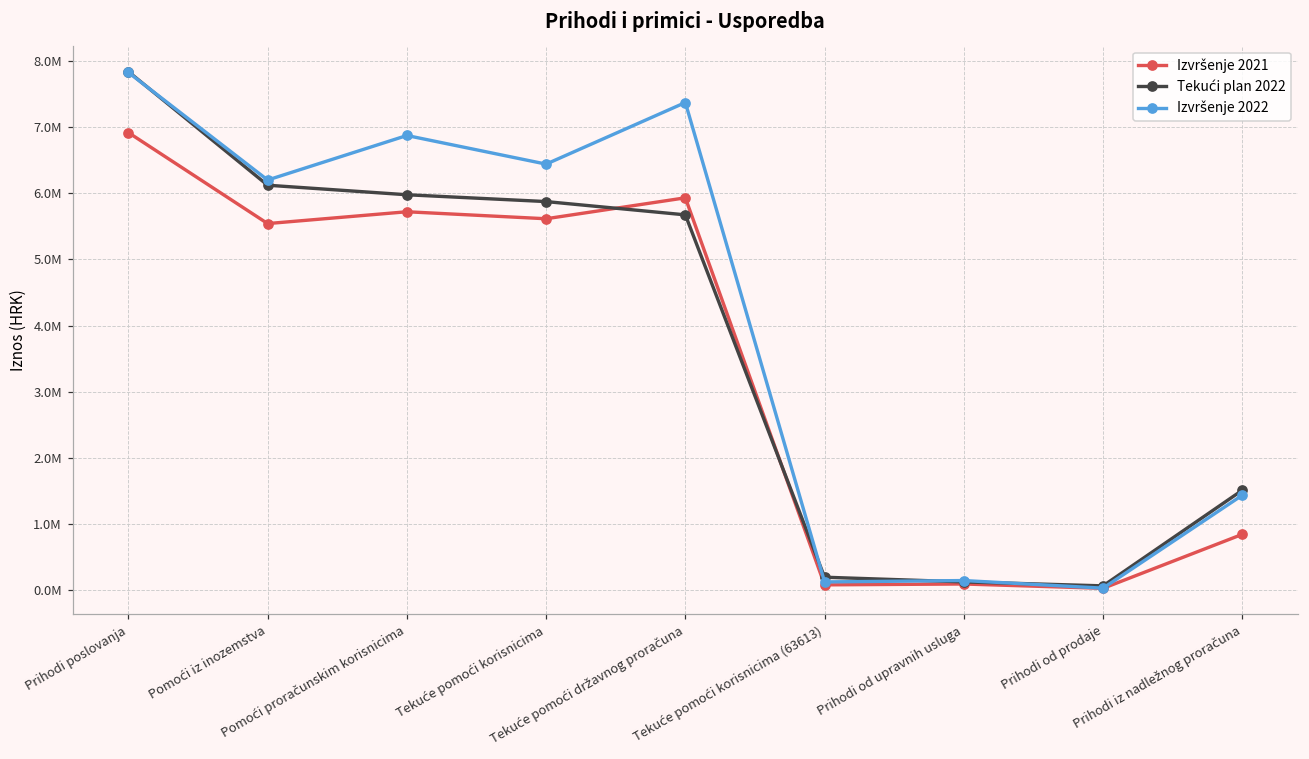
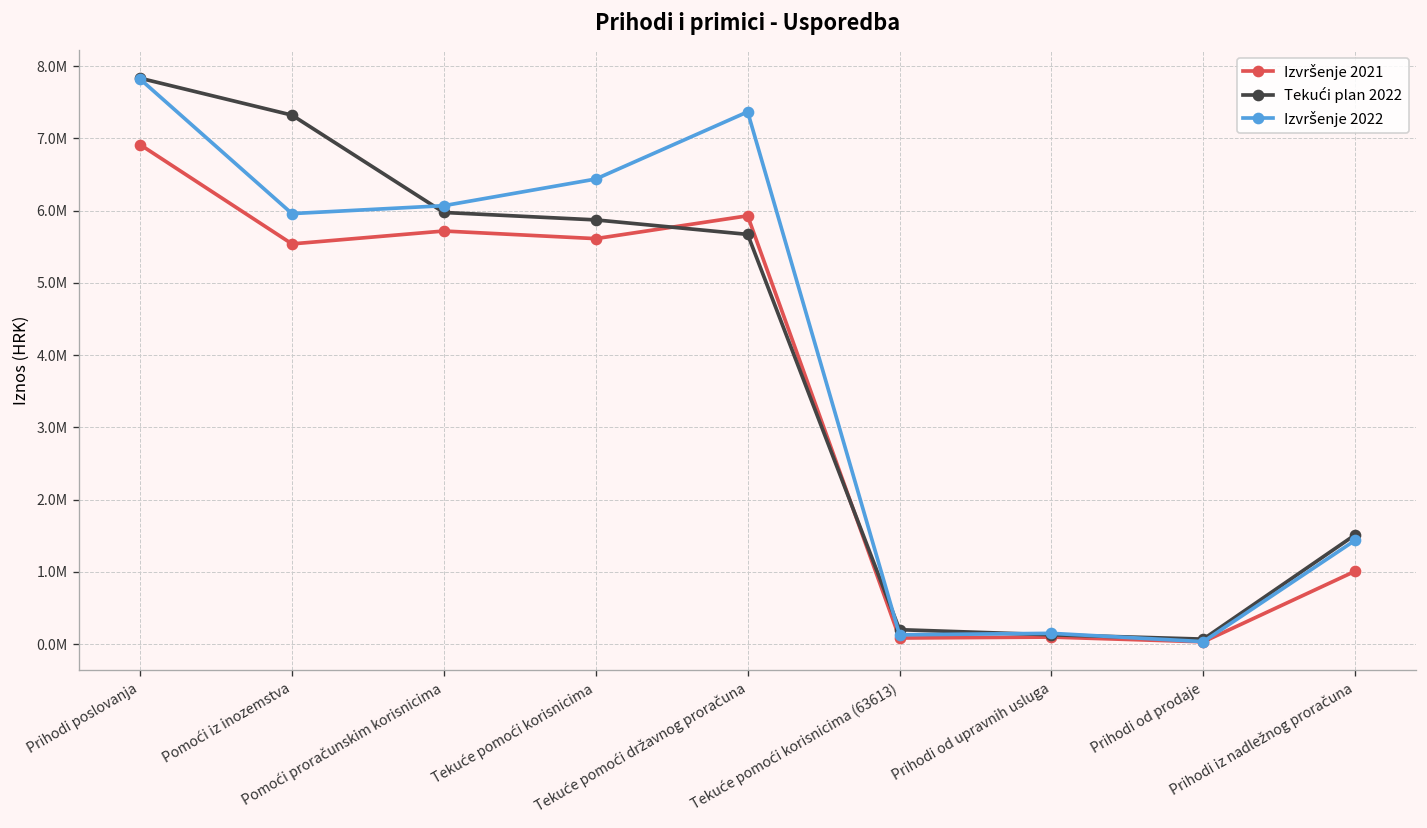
Tekući plan 2022, Pomoći iz inozemstva: 6100000 -> 7300000
Izvršenje 2022, Pomoći iz inozemstva: 6200000 -> 6000000
Izvršenje 2022, Pomoći proračunskim korisnicima: 6900000 -> 6100000
Izvršenje 2021, Prihodi iz nadležnog proračuna: 800000 -> 1000000
